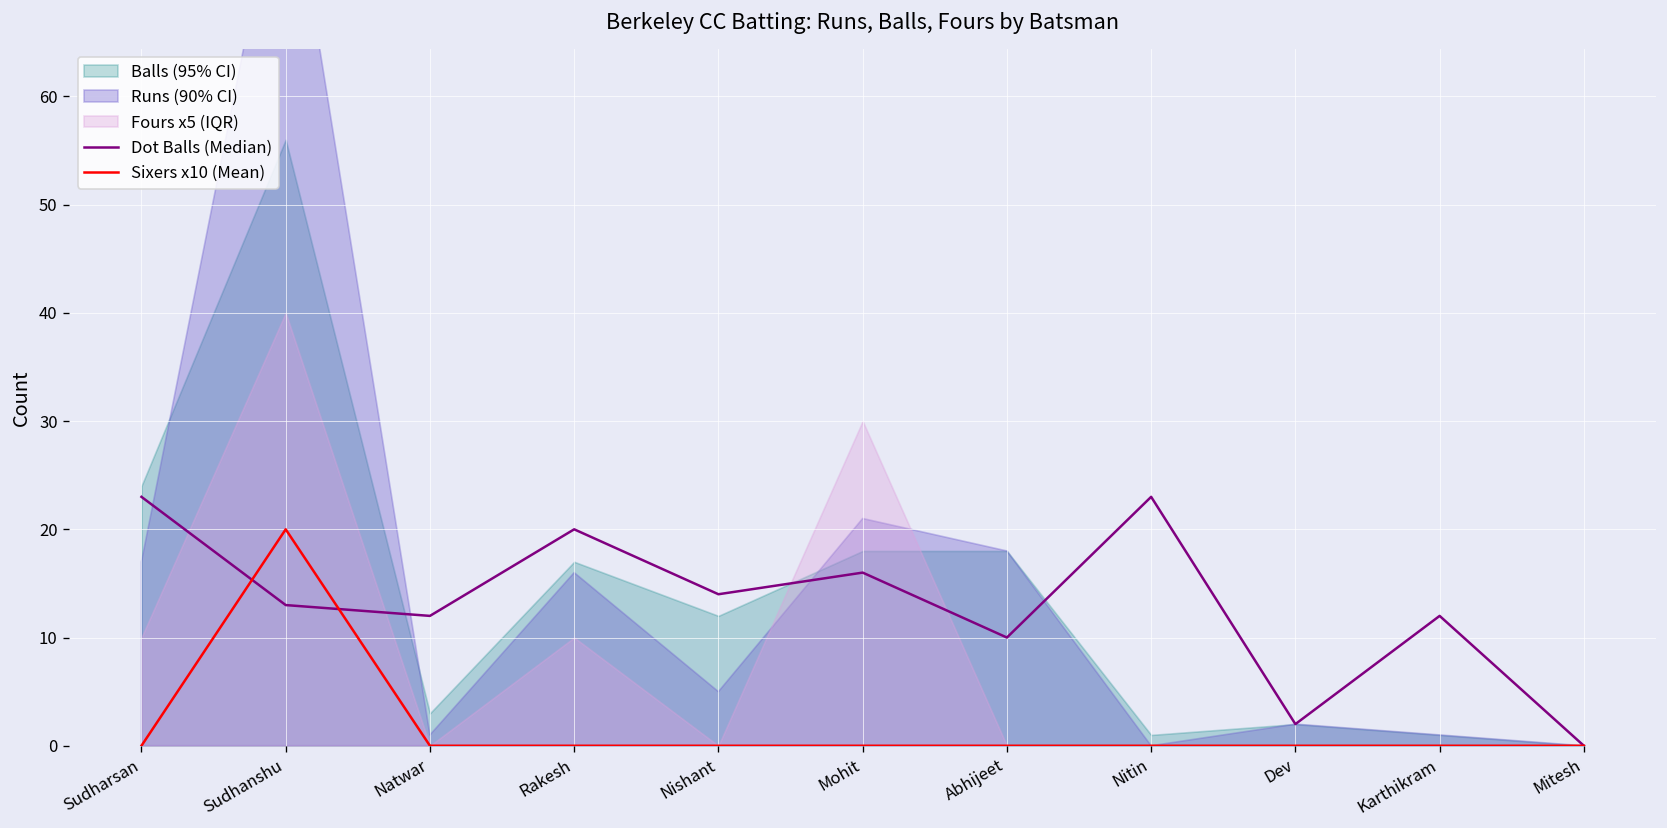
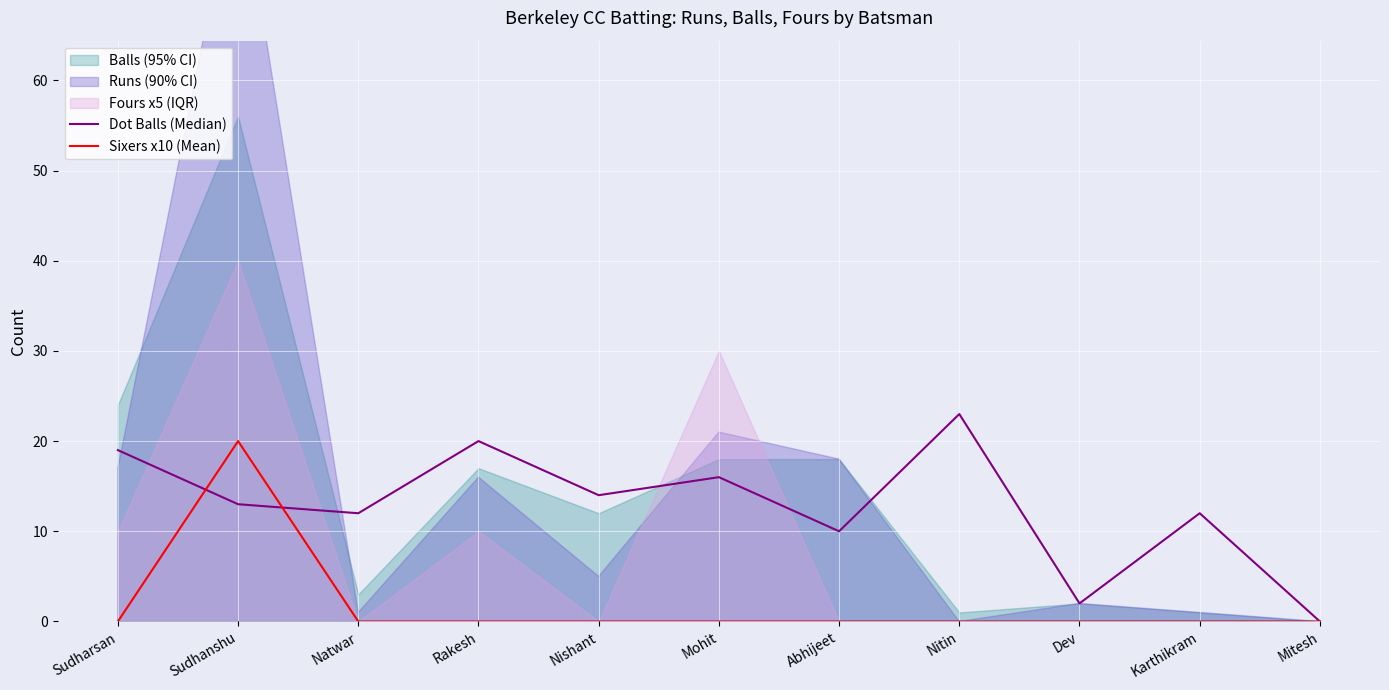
Dot Balls (Median), Sudharsan: 23 -> 19
